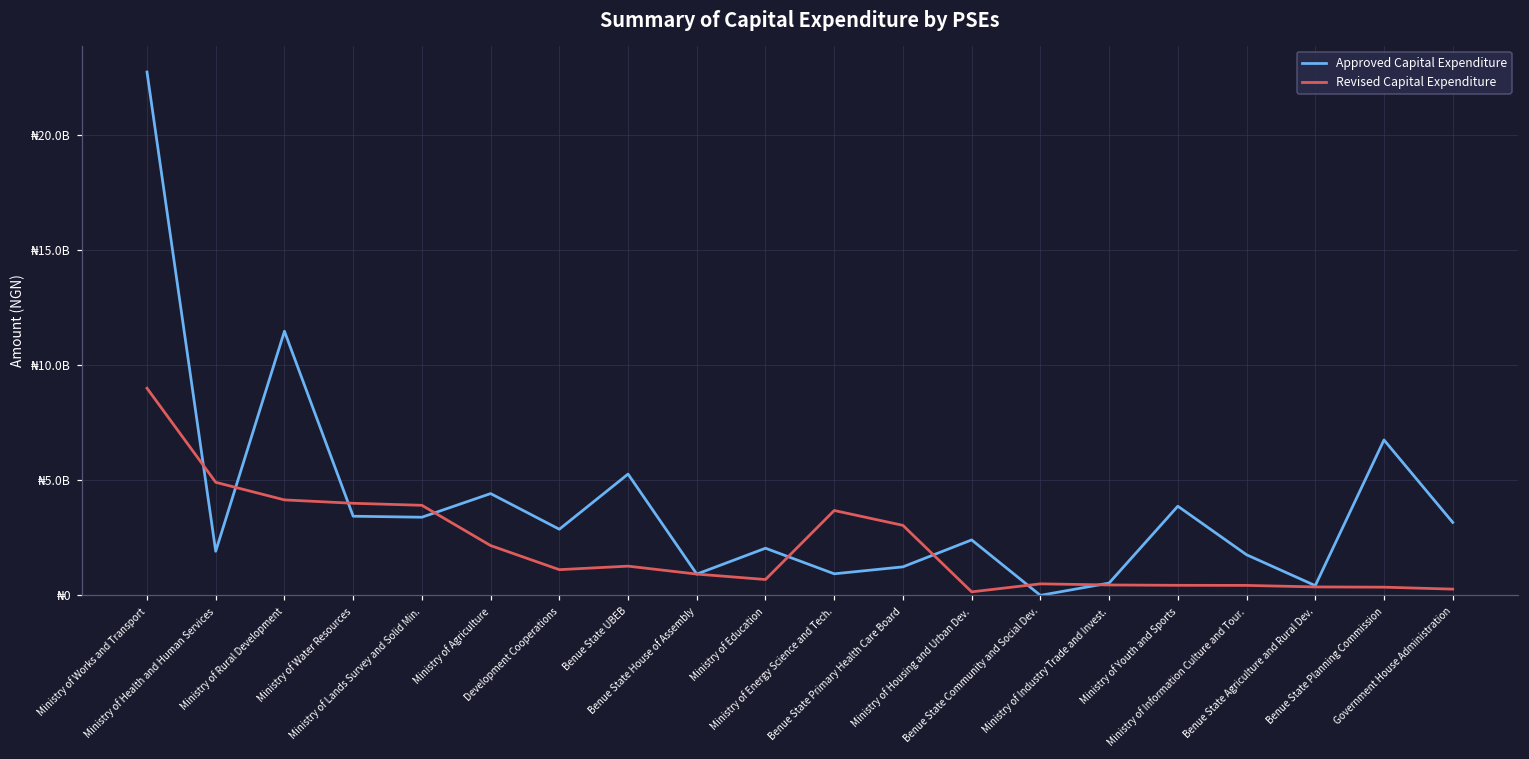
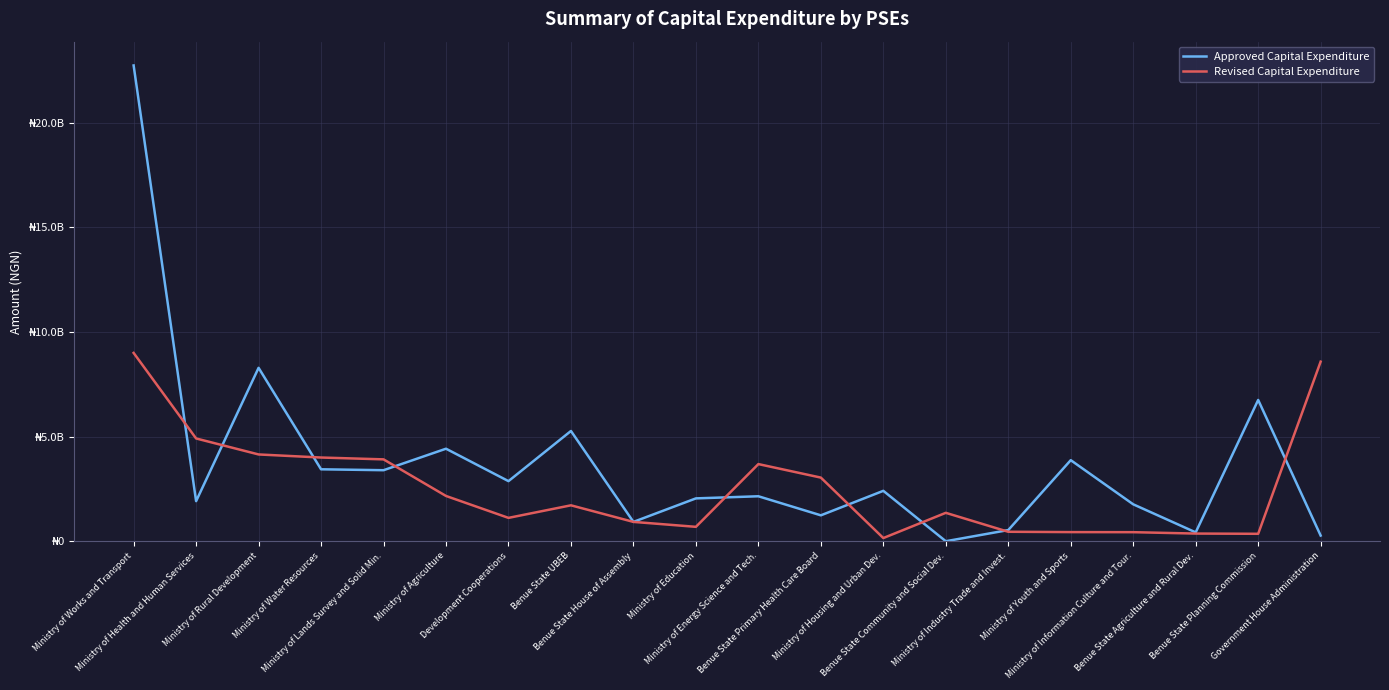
Approved Capital Expenditure, Ministry of Rural Development: ₦11500000000 -> ₦8300000000
Revised Capital Expenditure, Benue State UBEB: ₦1300000000 -> ₦1700000000
Approved Capital Expenditure, Ministry of Energy Science and Tech.: ₦900000000 -> ₦2100000000
Revised Capital Expenditure, Benue State Community and Social Dev.: ₦500000000 -> ₦1400000000
Approved Capital Expenditure, Government House Administration: ₦3200000000 -> ₦300000000
Revised Capital Expenditure, Government House Administration: ₦300000000 -> ₦8600000000
